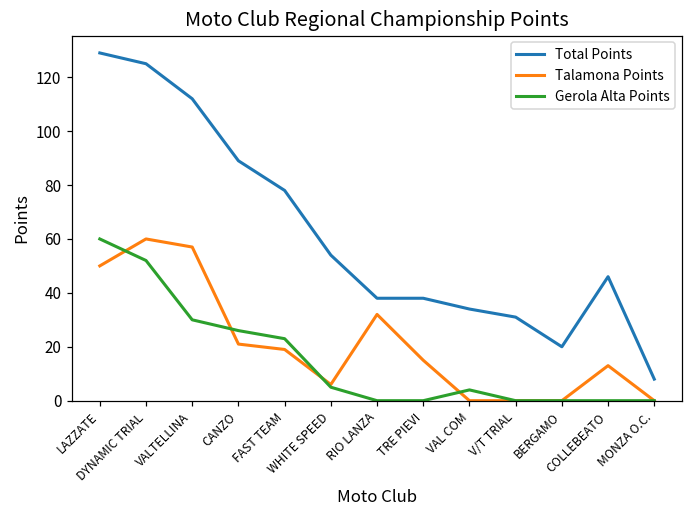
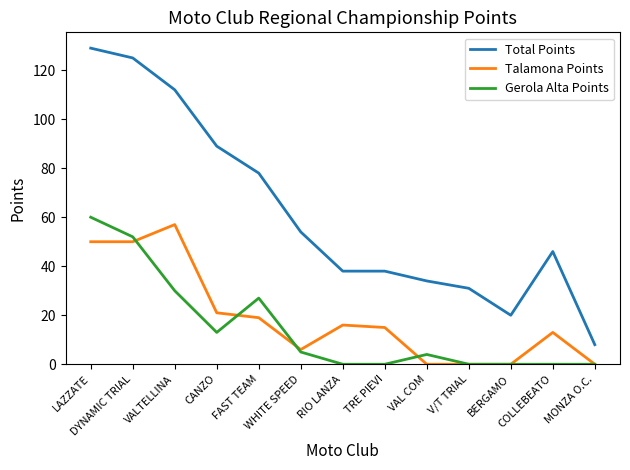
Talamona Points, DYNAMIC TRIAL: 60 -> 50
Gerola Alta Points, CANZO: 26 -> 13
Gerola Alta Points, FAST TEAM: 23 -> 27
Talamona Points, RIO LANZA: 32 -> 16
